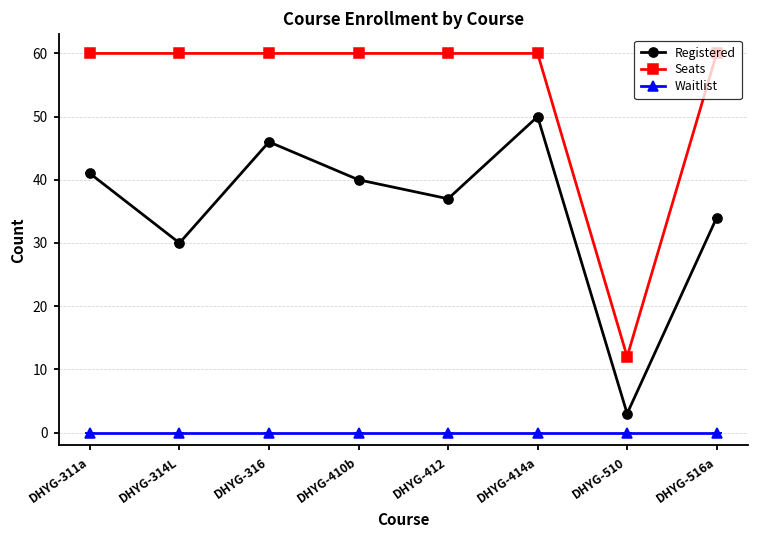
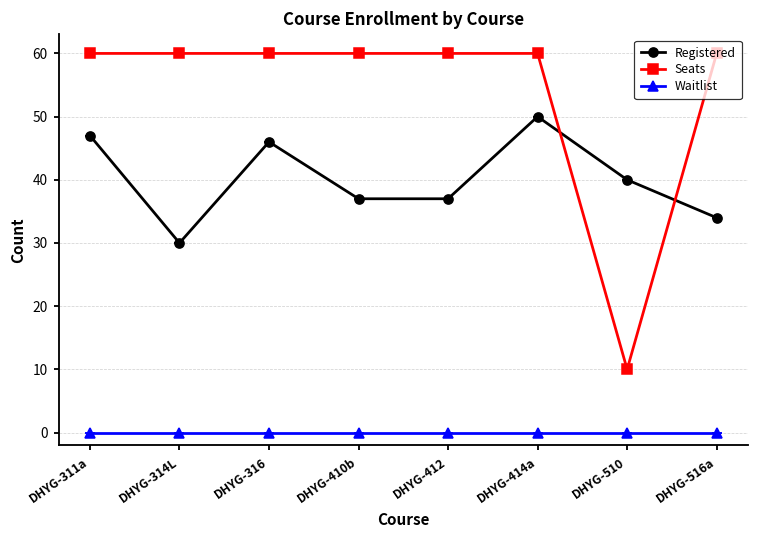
Registered, DHYG-311a: 41 -> 47
Registered, DHYG-410b: 40 -> 37
Registered, DHYG-510: 3 -> 40
Seats, DHYG-510: 12 -> 10
